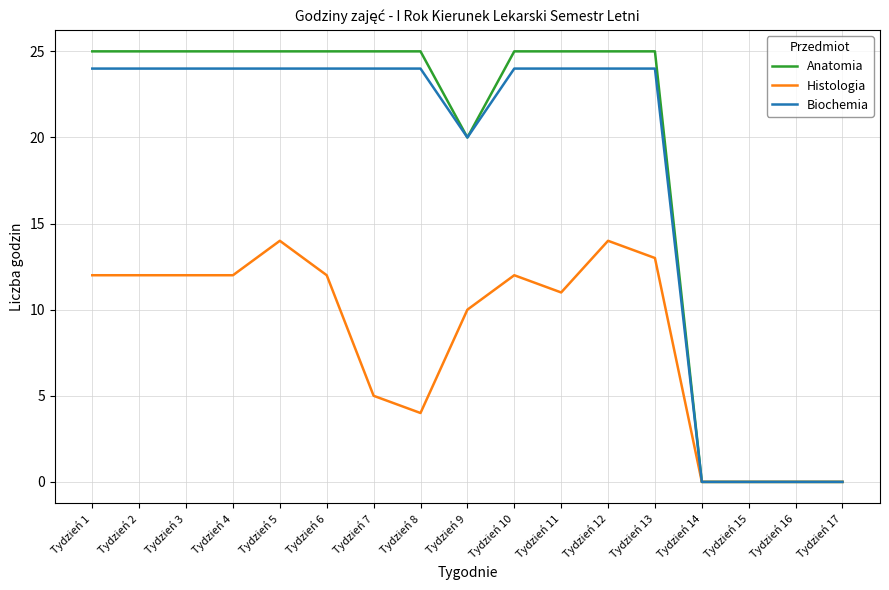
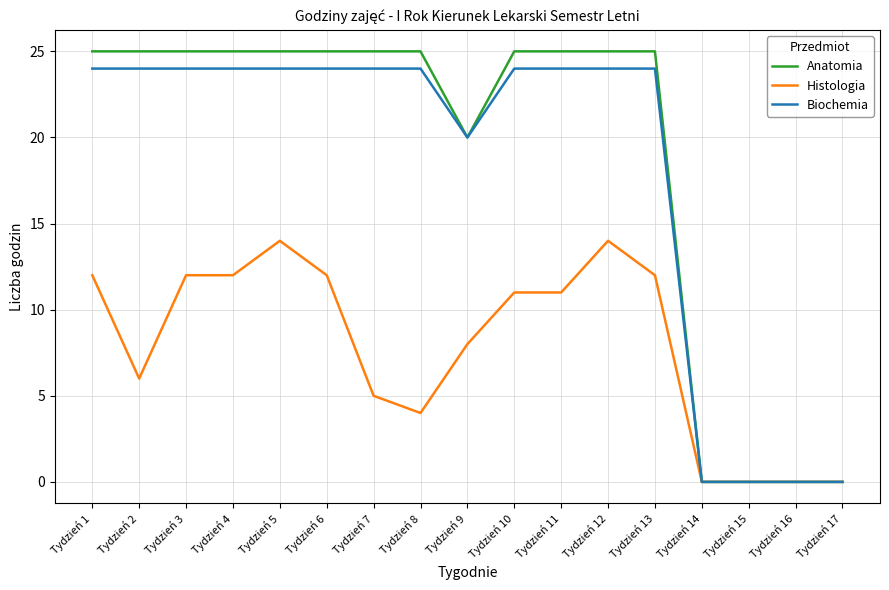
Histologia, Tydzień 2: 12 -> 6
Histologia, Tydzień 9: 10 -> 8
Histologia, Tydzień 10: 12 -> 11
Histologia, Tydzień 13: 13 -> 12
